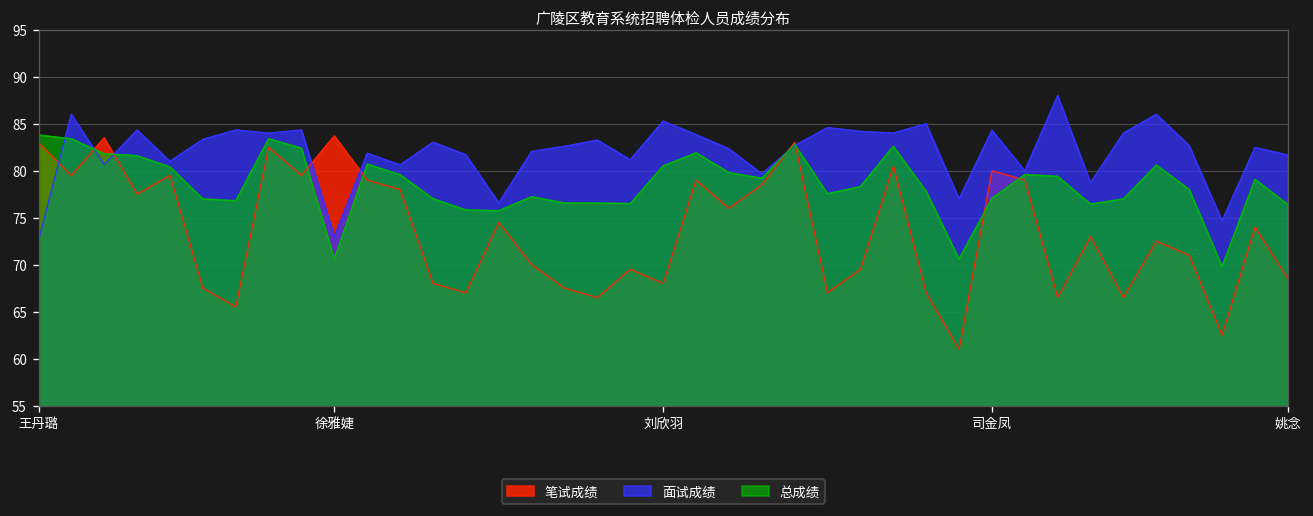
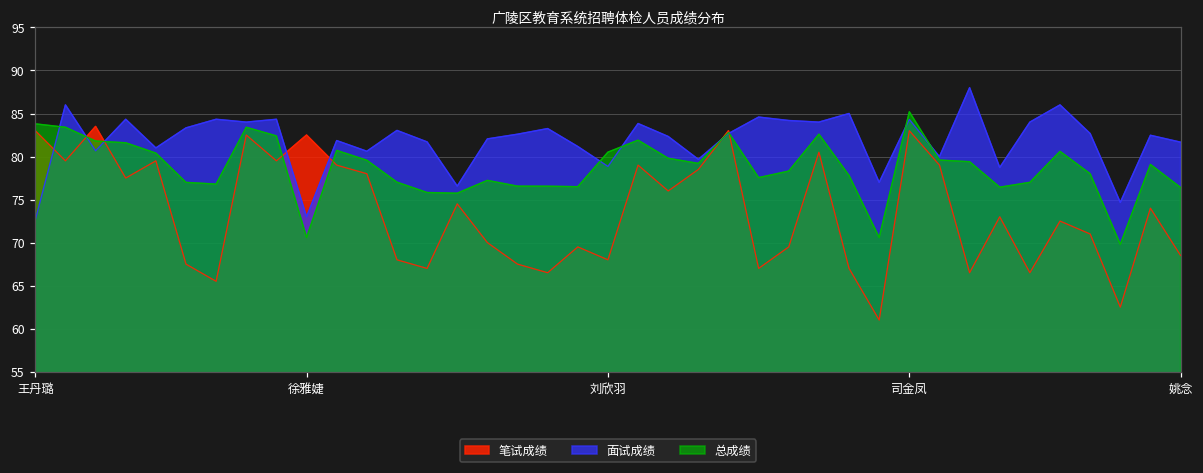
笔试成绩, 徐雅婕: 84 -> 83
面试成绩, 刘欣羽: 85 -> 79
笔试成绩, 司金凤: 80 -> 83
总成绩, 司金凤: 77 -> 85
